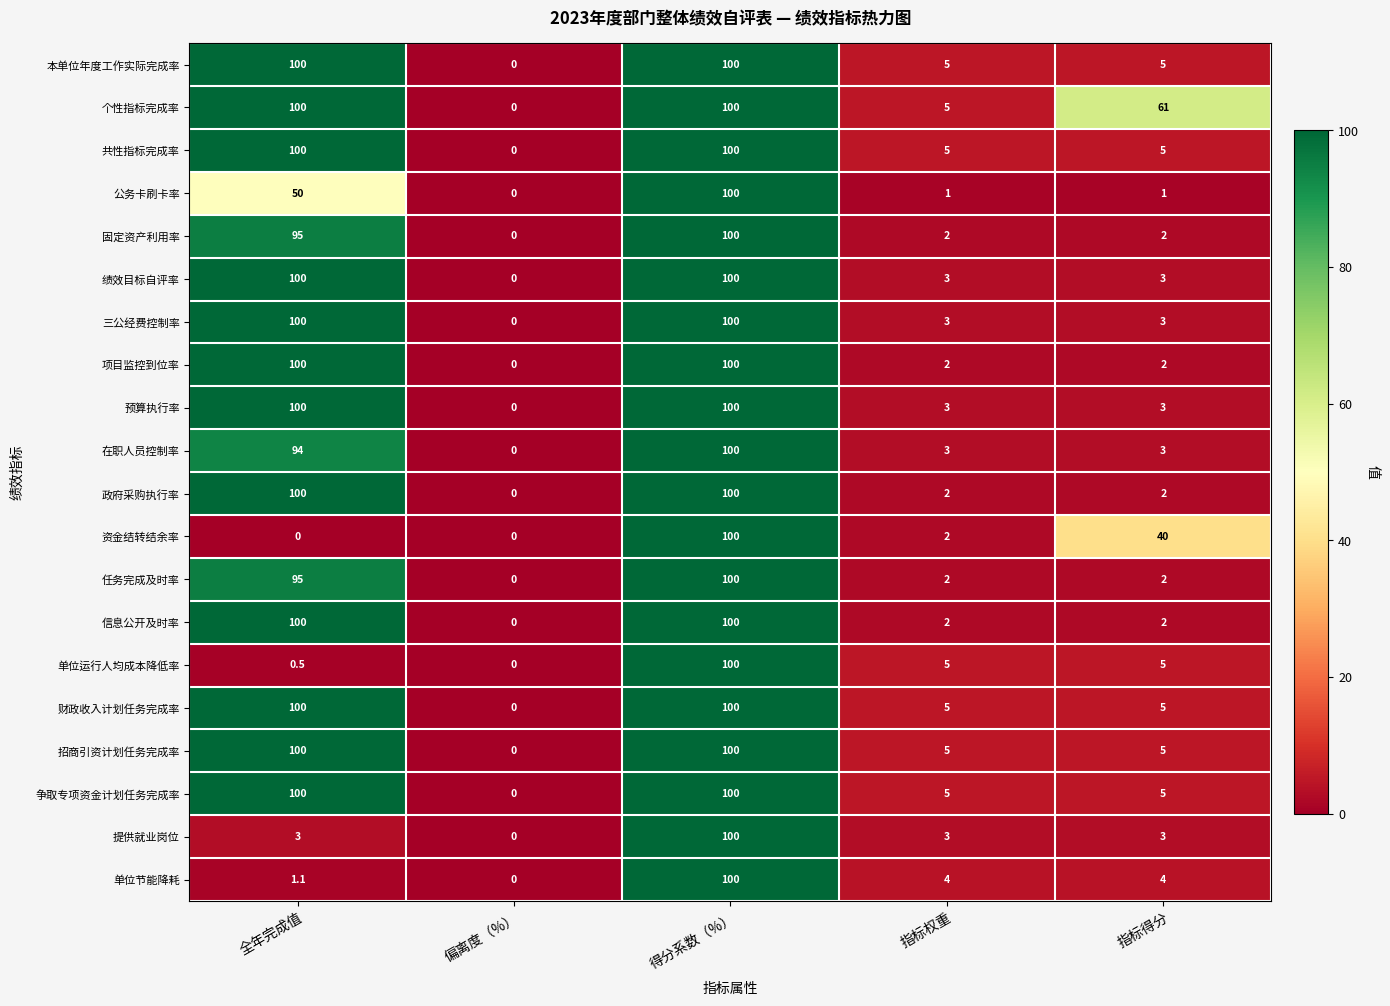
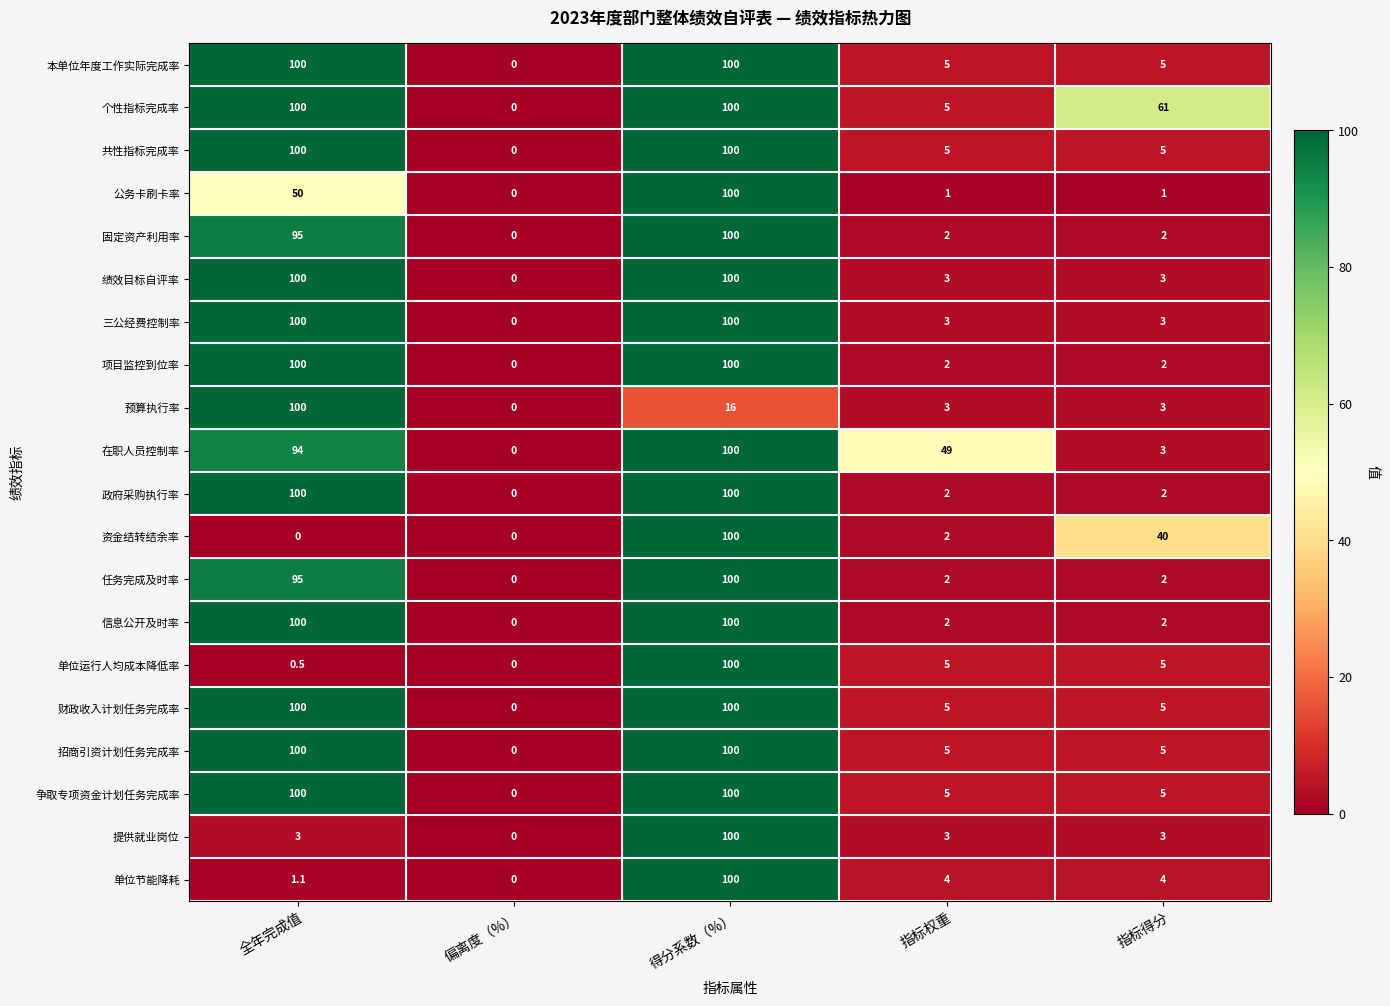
预算执行率, 得分系数（%）: 100 -> 16
在职人员控制率, 指标权重: 3 -> 49
